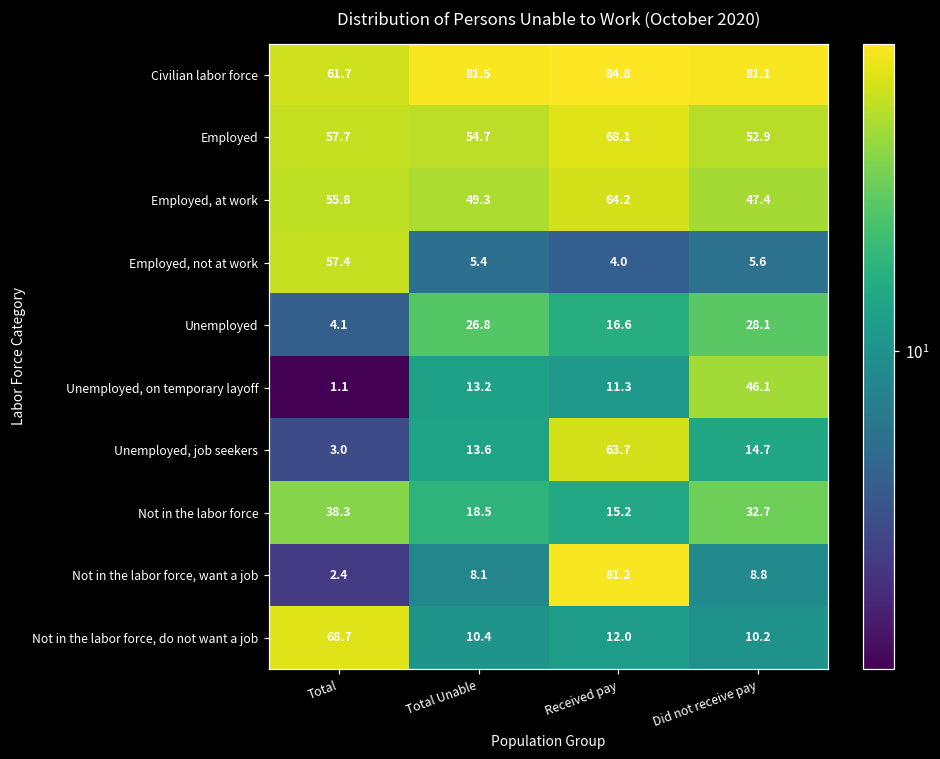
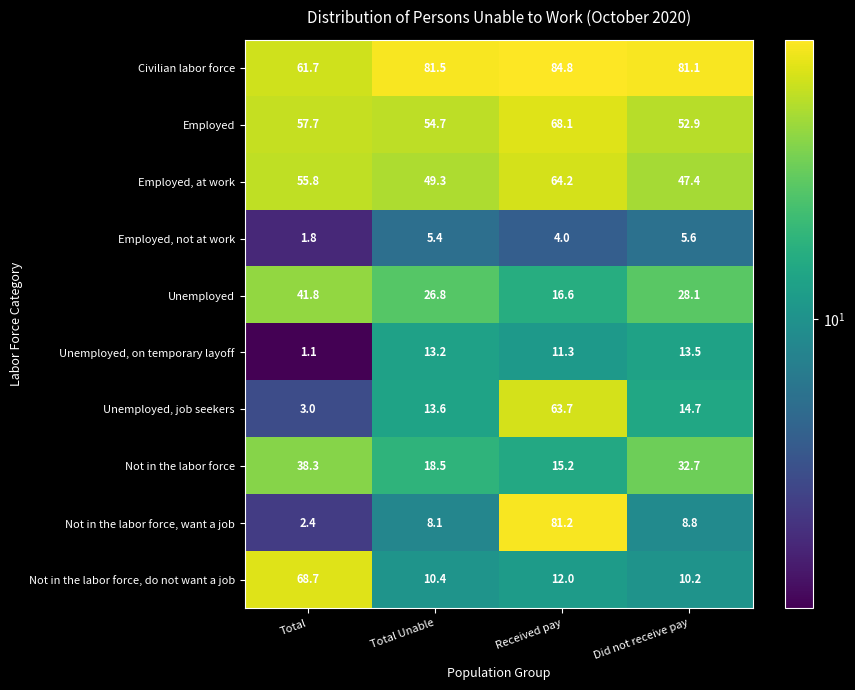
Employed, not at work, Total: 57.4 -> 1.8
Unemployed, Total: 4.1 -> 41.8
Unemployed, on temporary layoff, Did not receive pay: 46.1 -> 13.5
